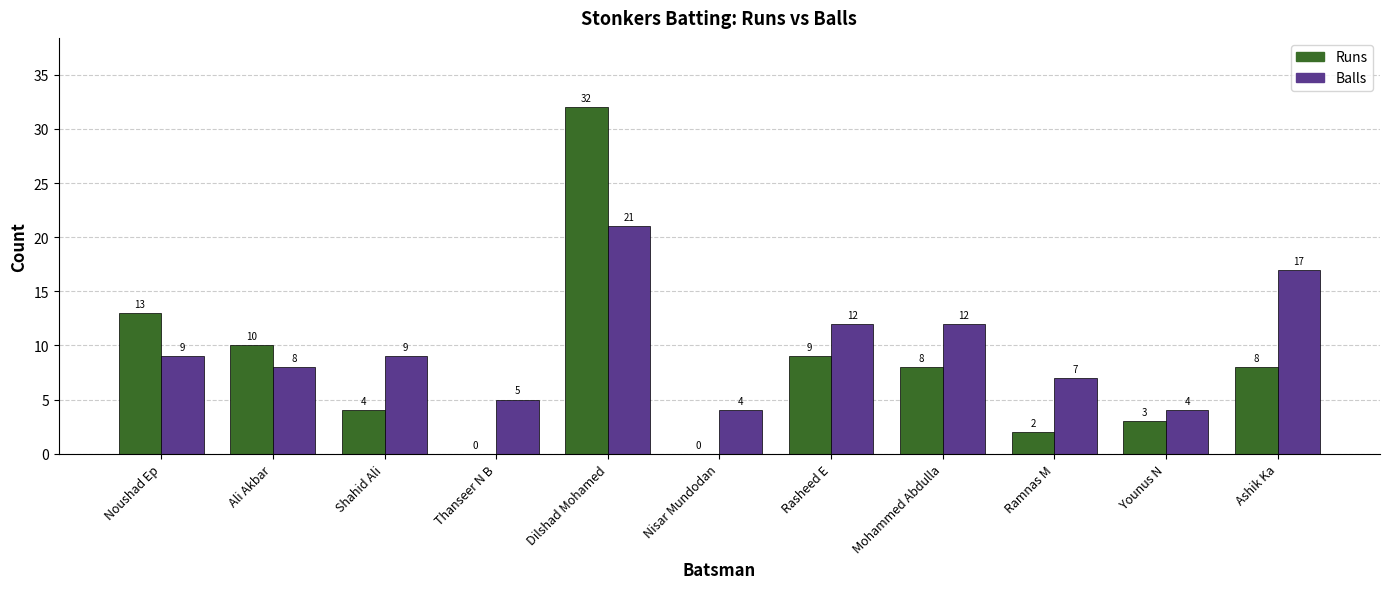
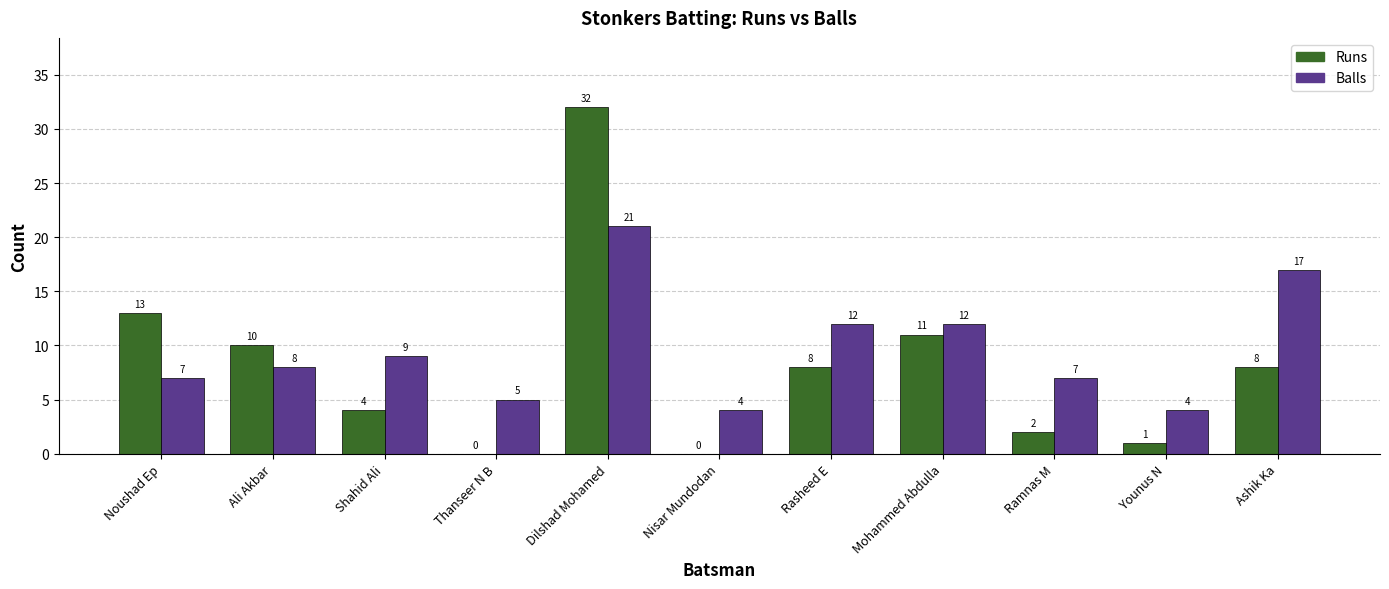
Balls, Noushad Ep: 9 -> 7
Runs, Rasheed E: 9 -> 8
Runs, Mohammed Abdulla: 8 -> 11
Runs, Younus N: 3 -> 1
